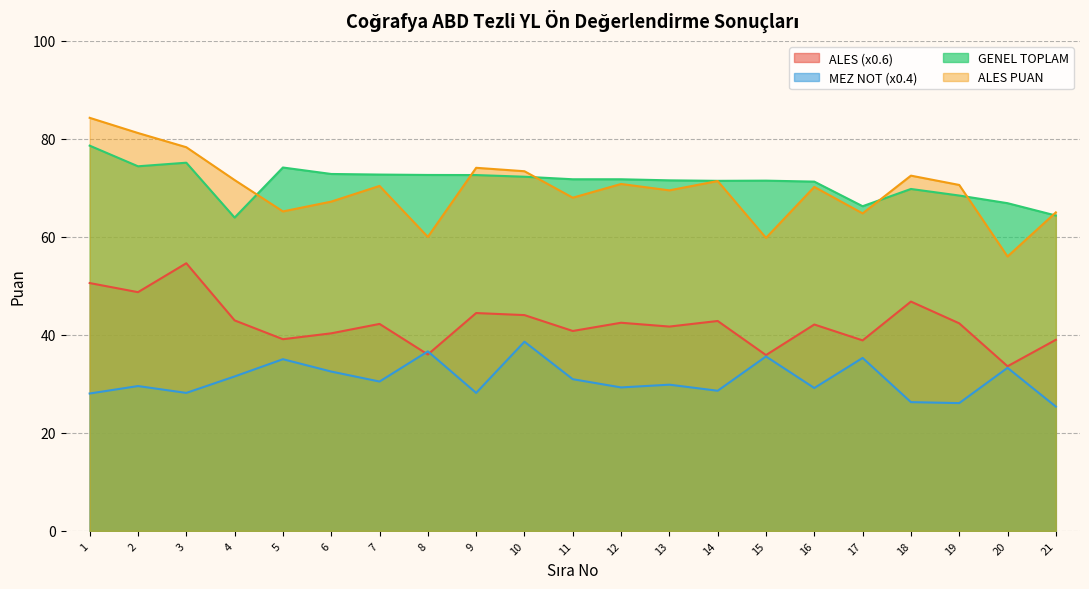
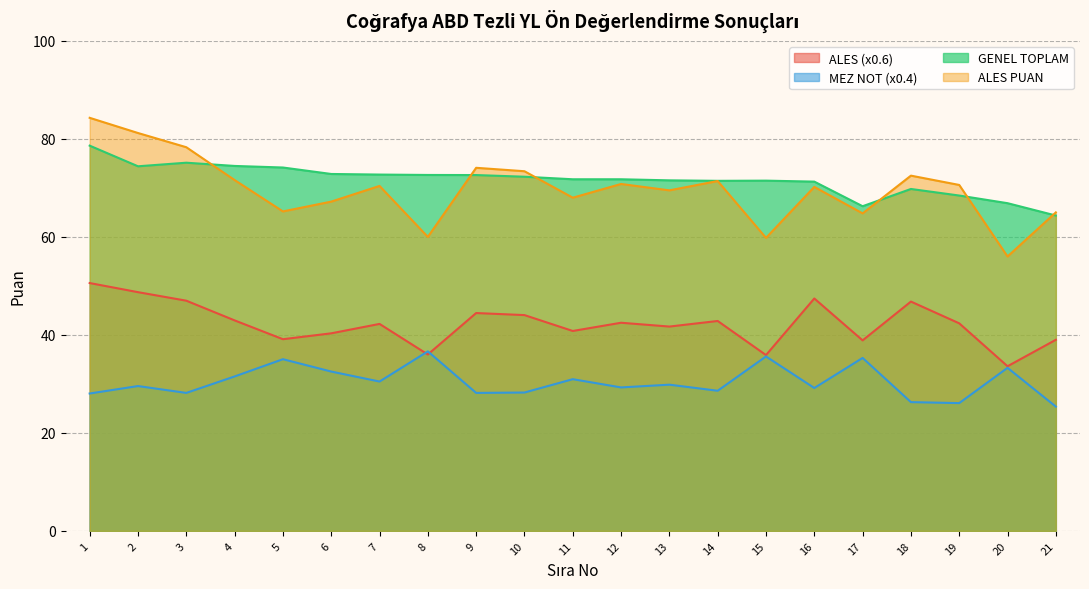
ALES (x0.6), 3: 55 -> 47
GENEL TOPLAM, 4: 64 -> 74
MEZ NOT (x0.4), 10: 39 -> 28
ALES (x0.6), 16: 42 -> 47
